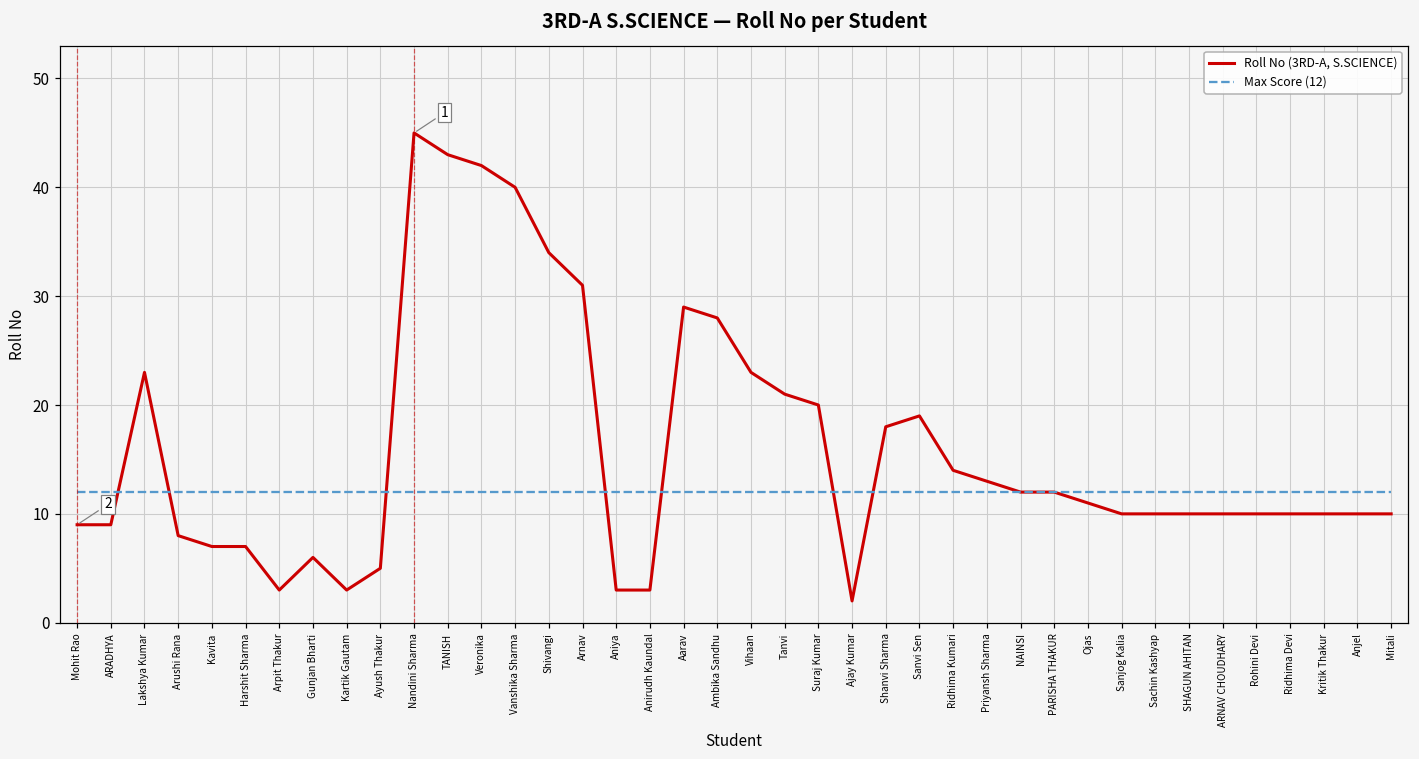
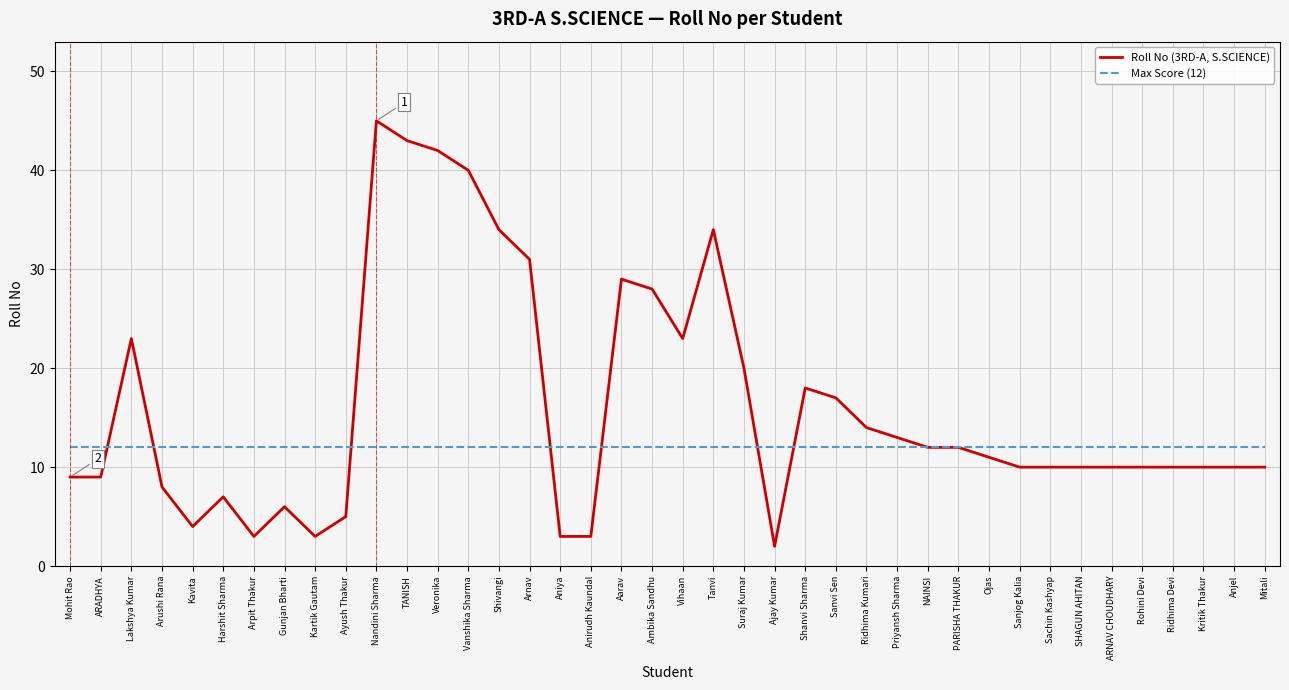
Roll No (3RD-A, S.SCIENCE), Kavita: 7 -> 4
Roll No (3RD-A, S.SCIENCE), Tanvi: 21 -> 34
Roll No (3RD-A, S.SCIENCE), Sanvi Sen: 19 -> 17
